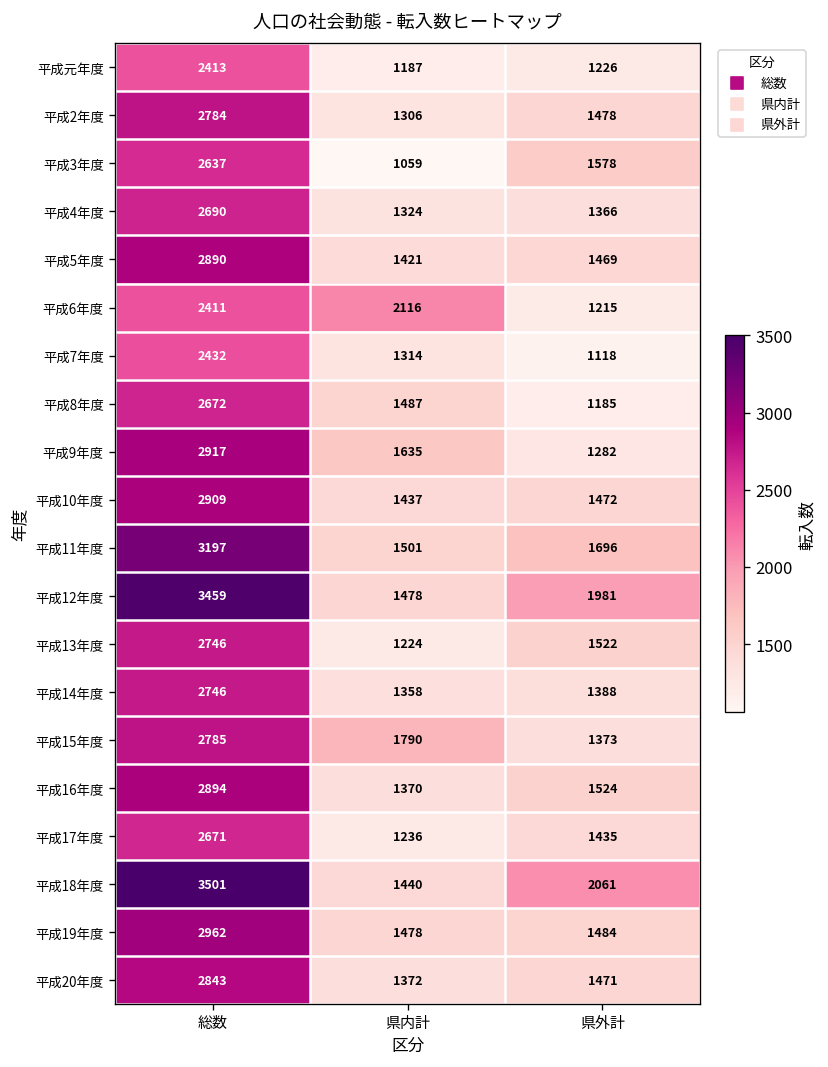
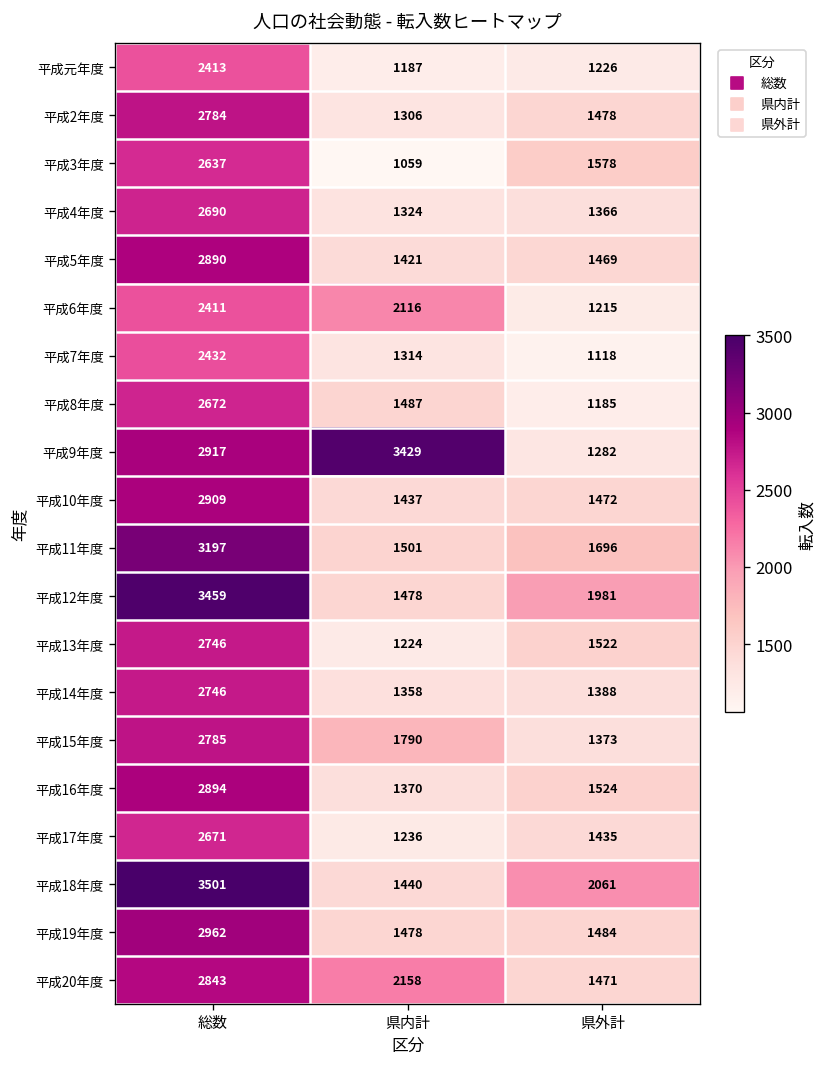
平成9年度, 県内計: 1635 -> 3429
平成20年度, 県内計: 1372 -> 2158
